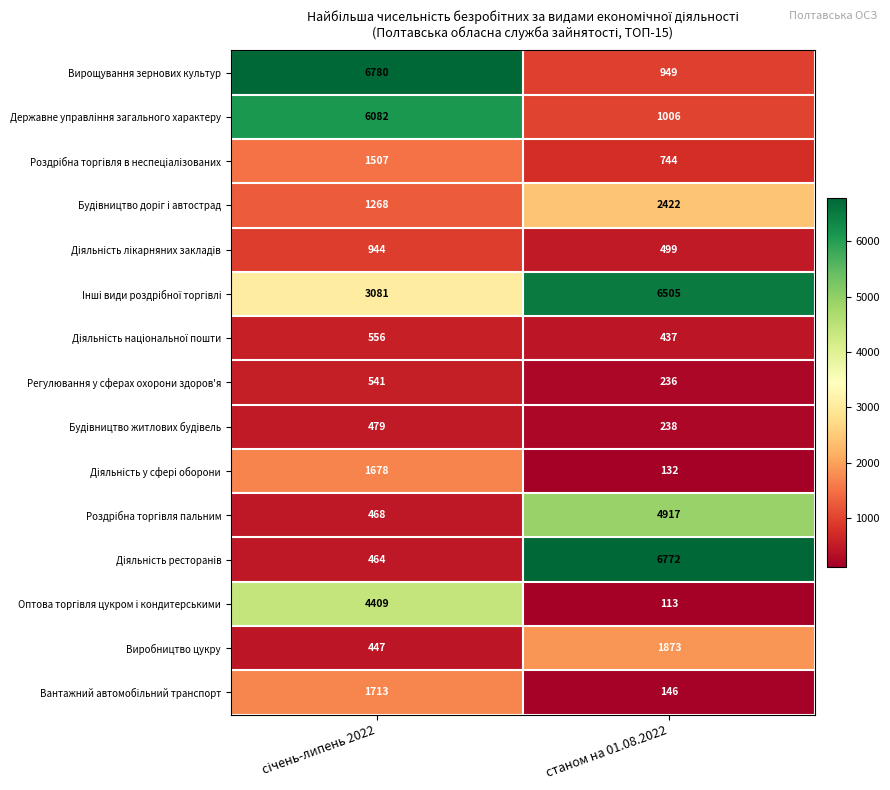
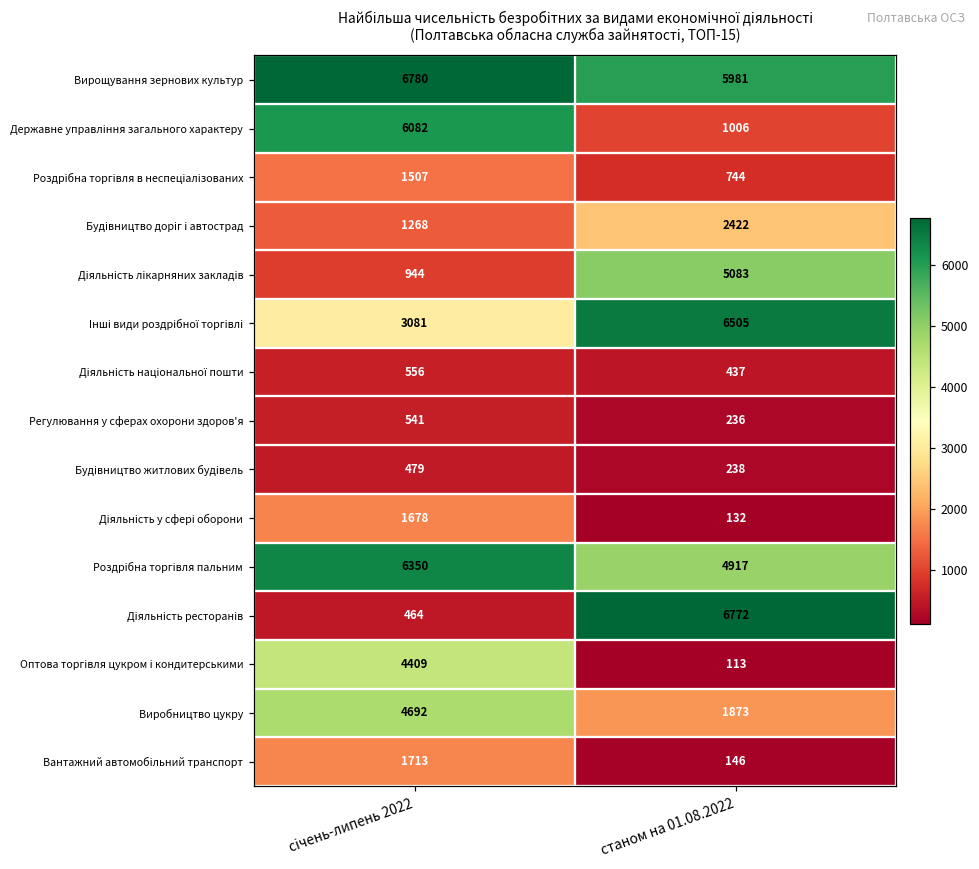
Вирощування зернових культур, станом на 01.08.2022: 949 -> 5981
Діяльність лікарняних закладів, станом на 01.08.2022: 499 -> 5083
Роздрібна торгівля пальним, січень-липень 2022: 468 -> 6350
Виробництво цукру, січень-липень 2022: 447 -> 4692
